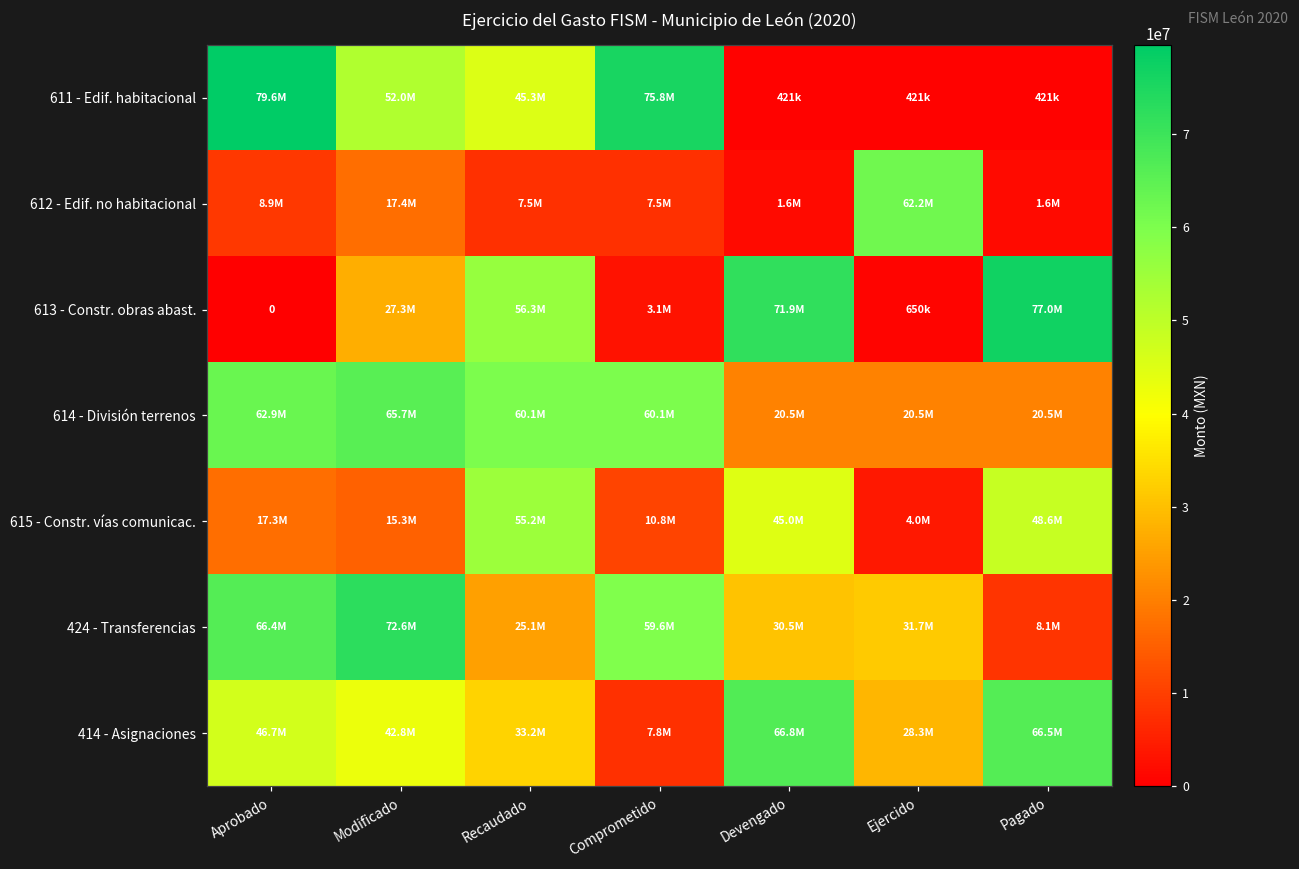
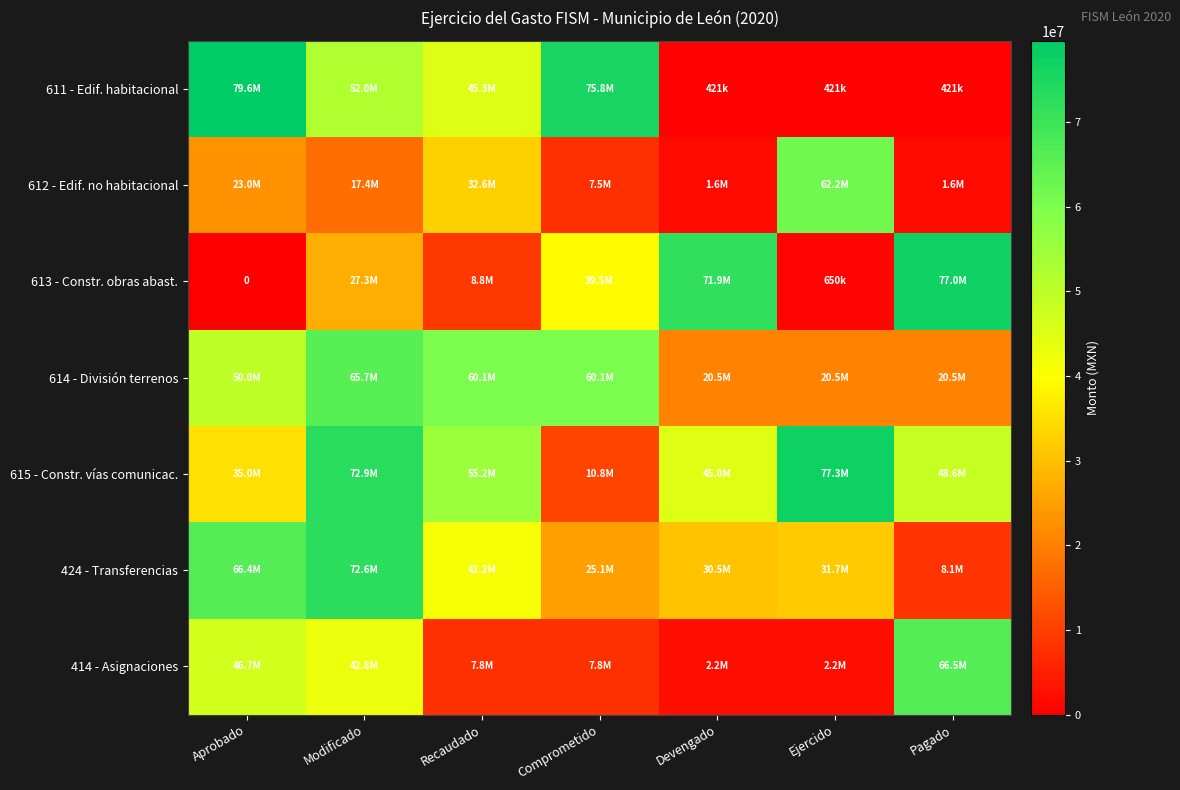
612 - Edif. no habitacional, Aprobado: 8.9M -> 23.0M
612 - Edif. no habitacional, Recaudado: 7.5M -> 32.6M
613 - Constr. obras abast., Recaudado: 56.3M -> 8.8M
613 - Constr. obras abast., Comprometido: 3.1M -> 39.5M
614 - División terrenos, Aprobado: 62.9M -> 50.0M
615 - Constr. vías comunicac., Aprobado: 17.3M -> 35.0M
615 - Constr. vías comunicac., Modificado: 15.3M -> 72.9M
615 - Constr. vías comunicac., Ejercido: 4.0M -> 77.3M
424 - Transferencias, Recaudado: 25.1M -> 41.2M
424 - Transferencias, Comprometido: 59.6M -> 25.1M
414 - Asignaciones, Recaudado: 33.2M -> 7.8M
414 - Asignaciones, Devengado: 66.8M -> 2.2M
414 - Asignaciones, Ejercido: 28.3M -> 2.2M
